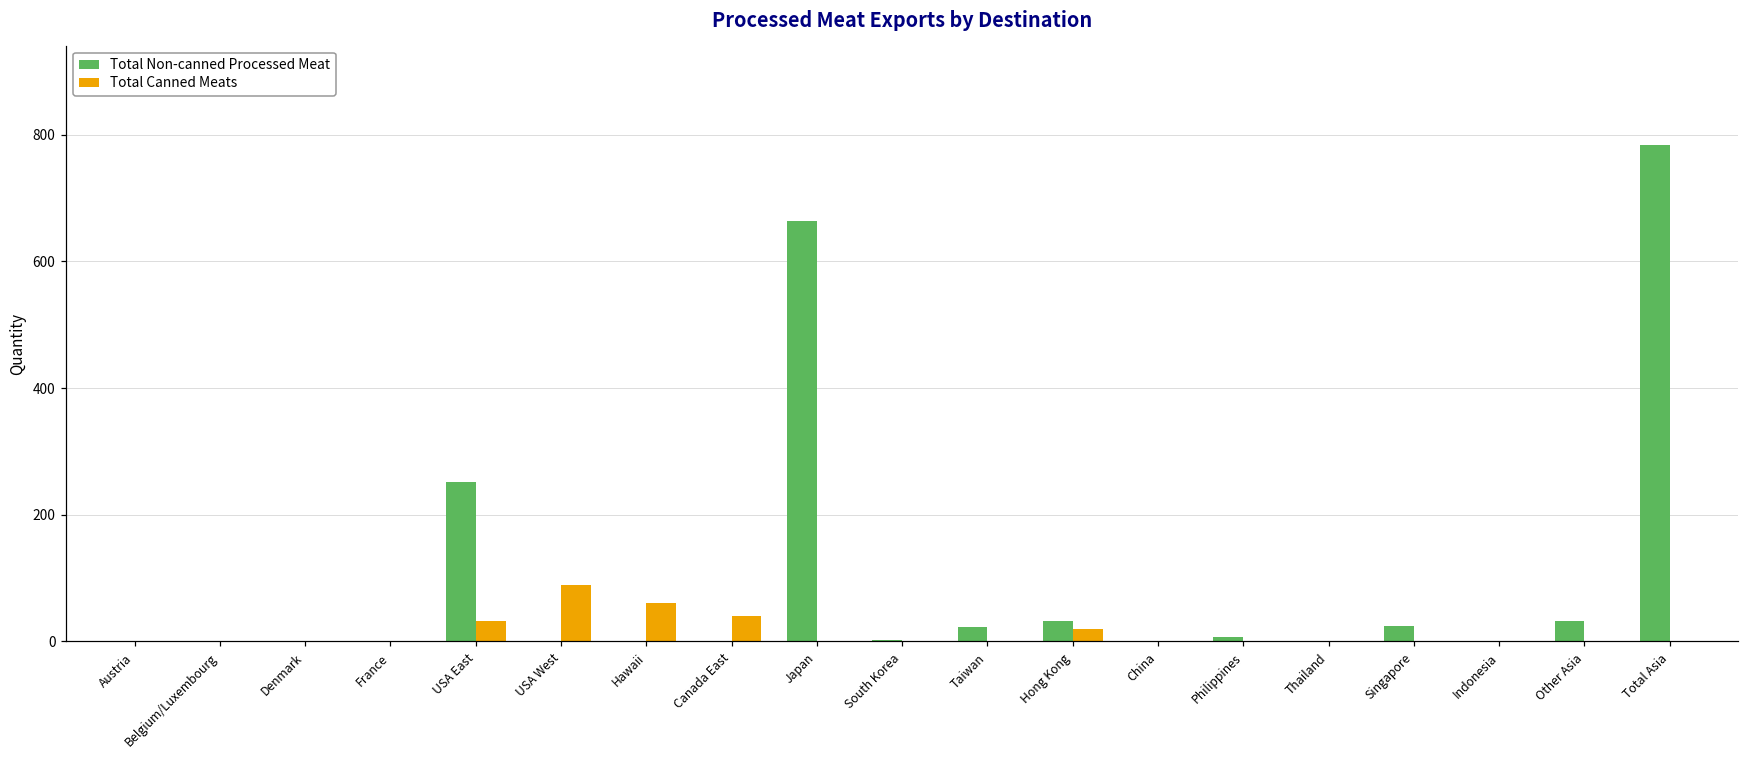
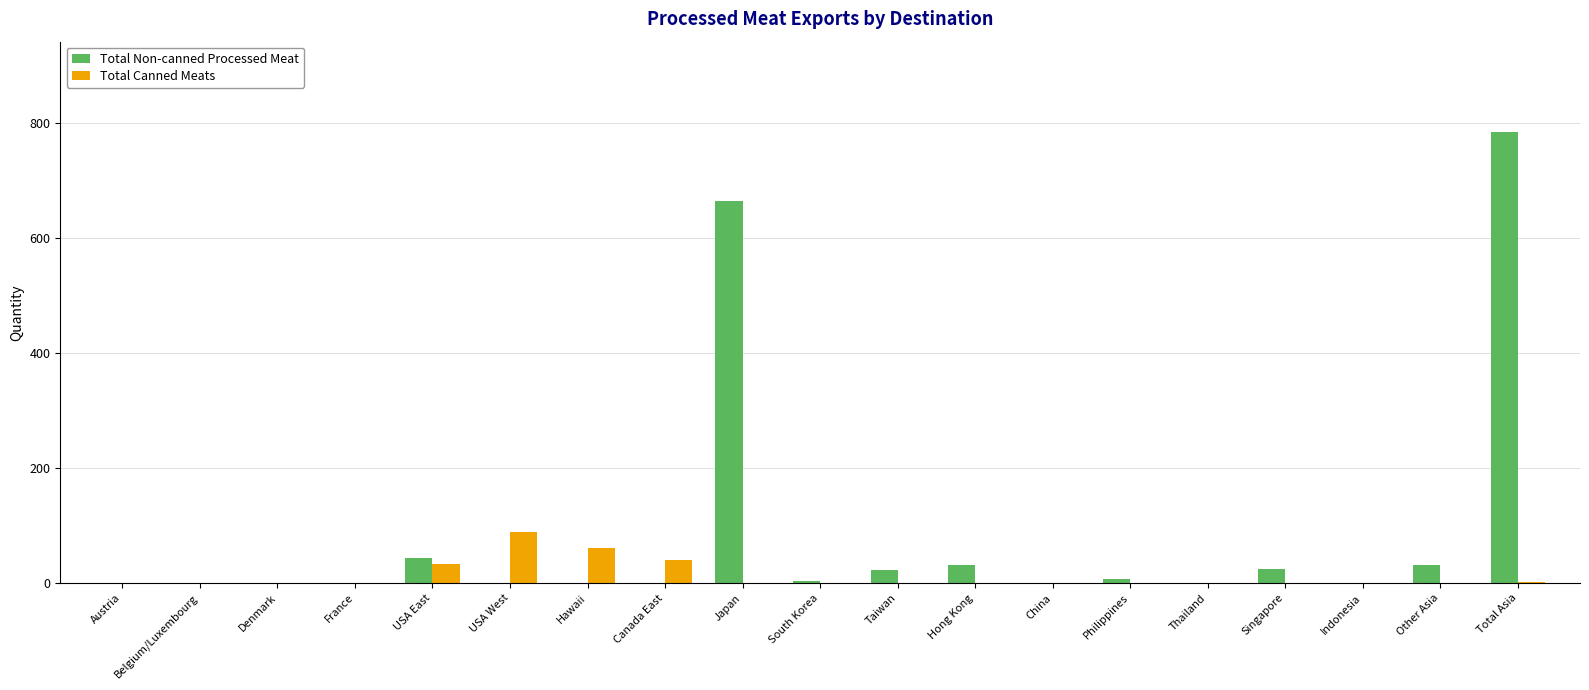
Total Non-canned Processed Meat, USA East: 250 -> 40
Total Canned Meats, Hong Kong: 20 -> 0
